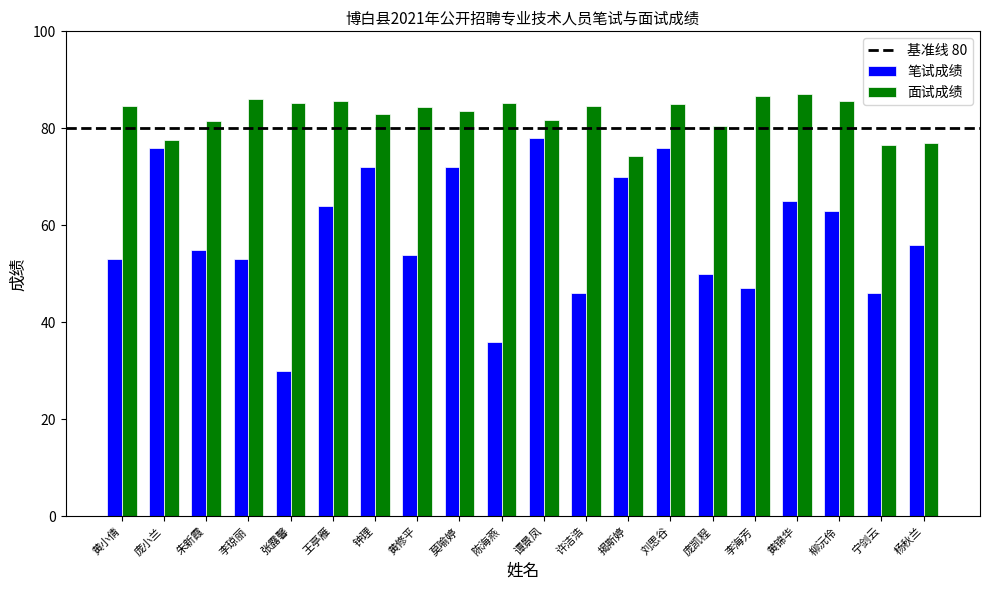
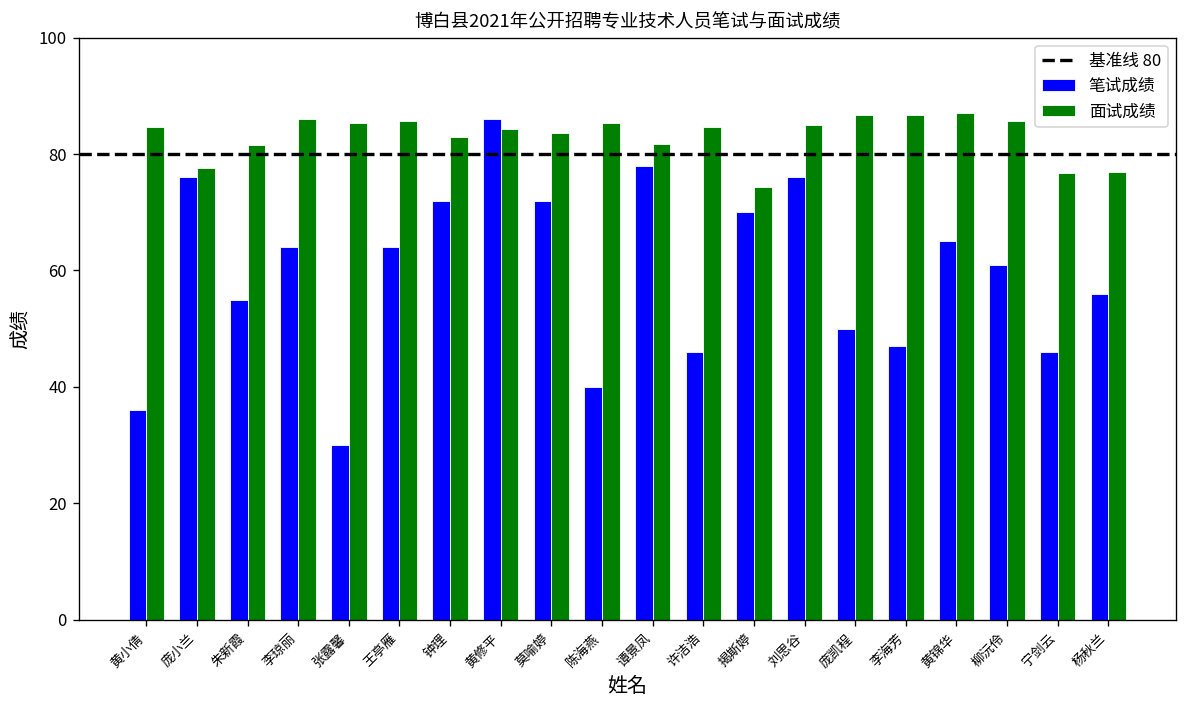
笔试成绩, 黄小倩: 53 -> 36
笔试成绩, 李琼丽: 53 -> 64
笔试成绩, 黄修平: 54 -> 86
笔试成绩, 陈海燕: 36 -> 40
面试成绩, 庞凯程: 80 -> 87
笔试成绩, 柳沅伶: 63 -> 61
